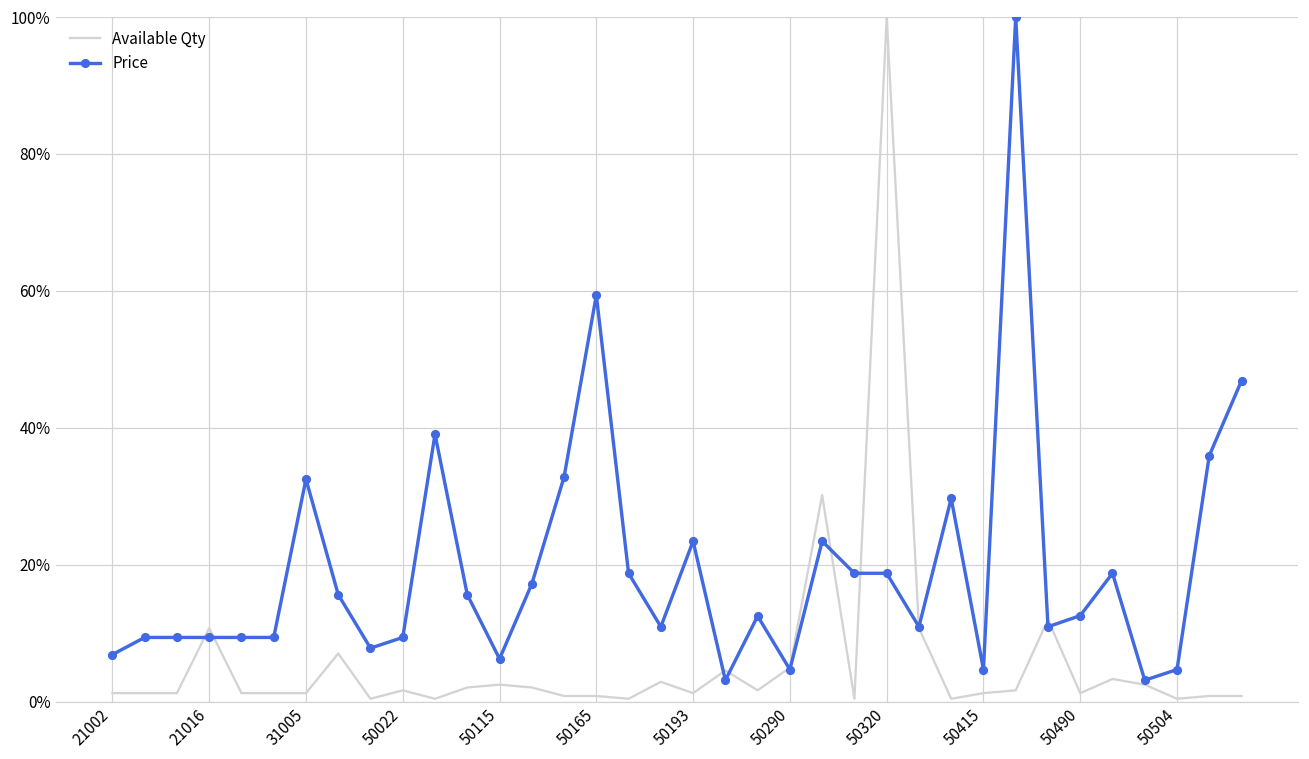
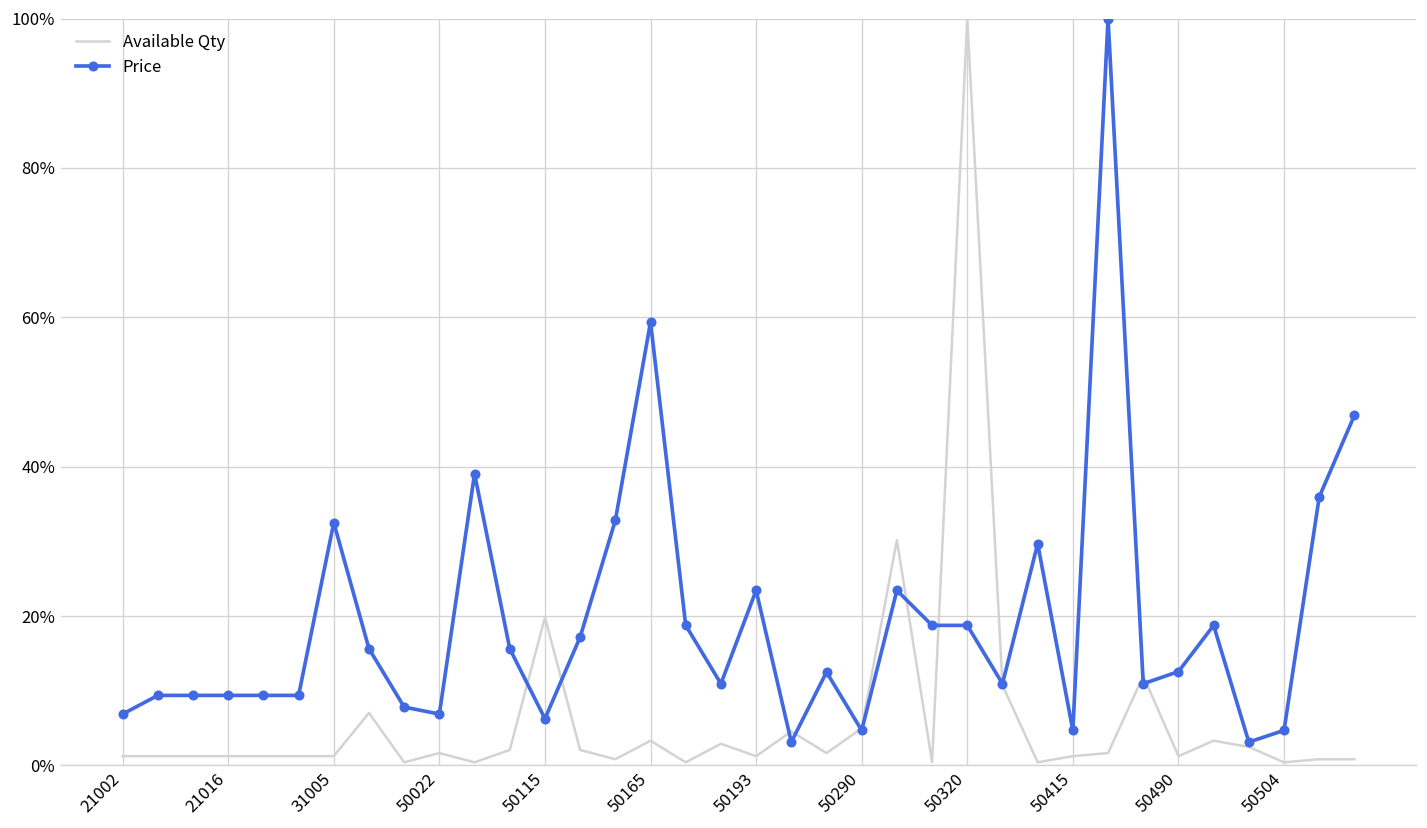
Available Qty, 21016: 11% -> 1%
Price, 50022: 9% -> 7%
Available Qty, 50115: 2% -> 20%
Available Qty, 50165: 1% -> 3%
